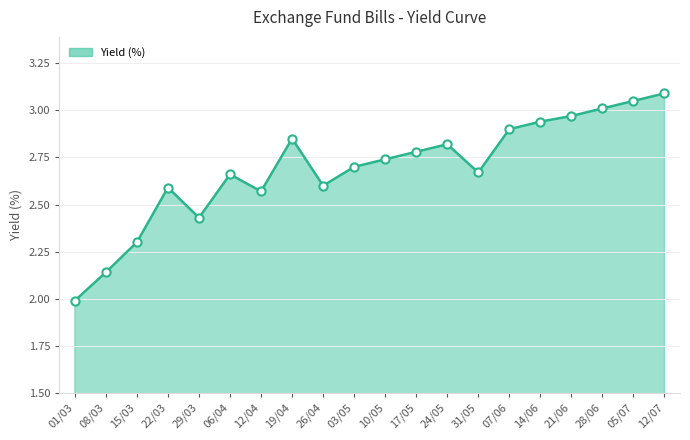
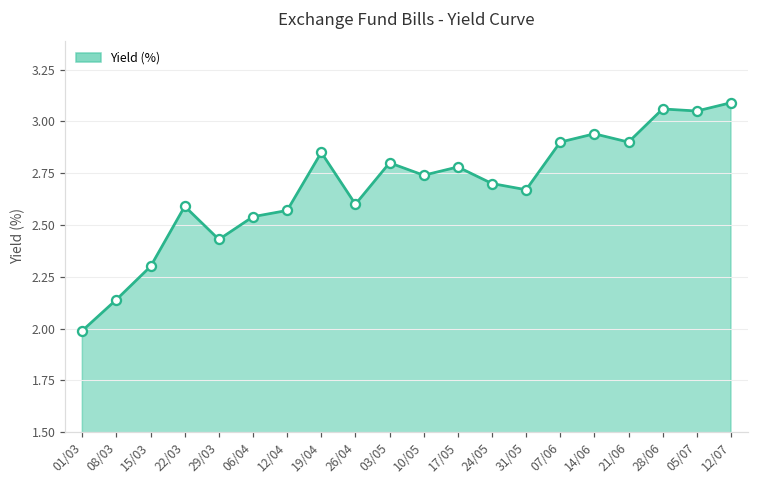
06/04: 2.66 -> 2.54
03/05: 2.7 -> 2.8
24/05: 2.82 -> 2.70
21/06: 2.97 -> 2.90
28/06: 3.01 -> 3.06
